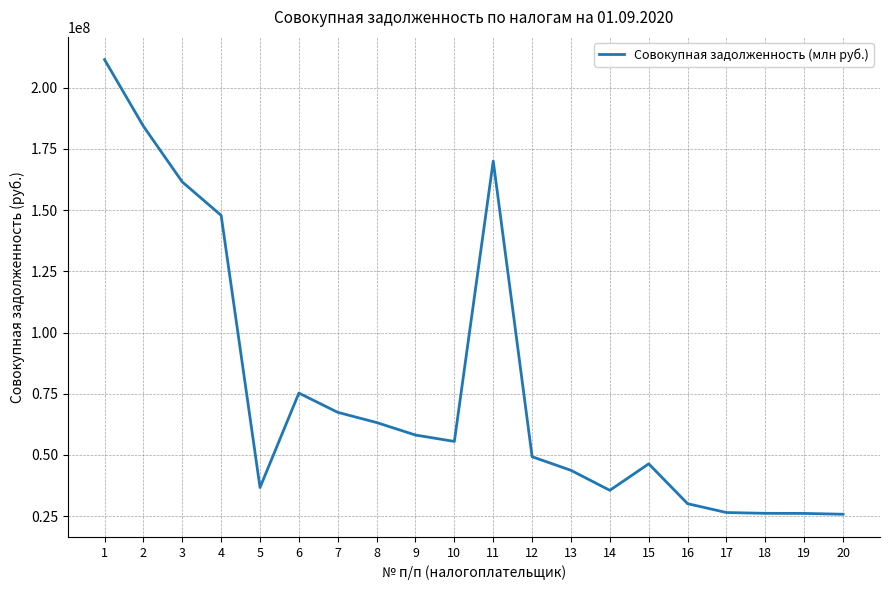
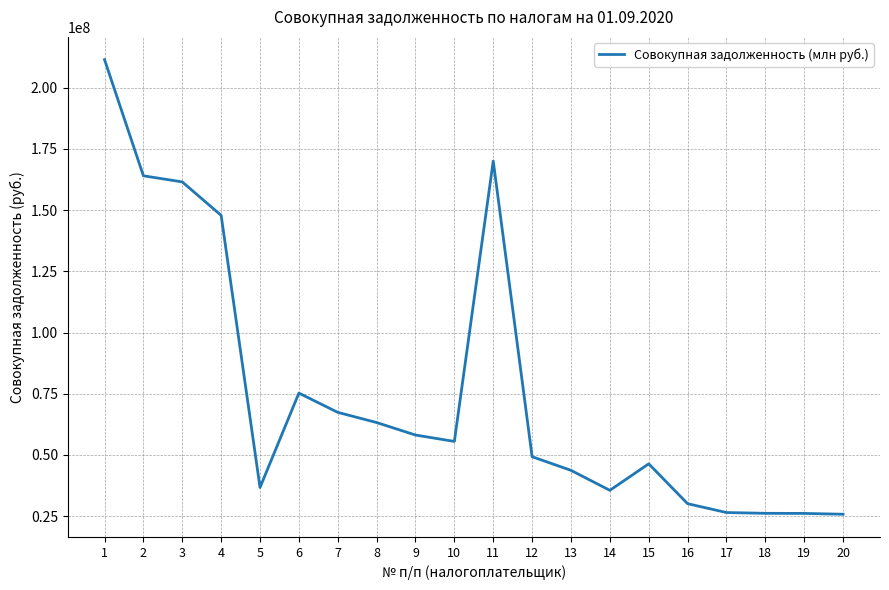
2: 184000000 -> 164000000
